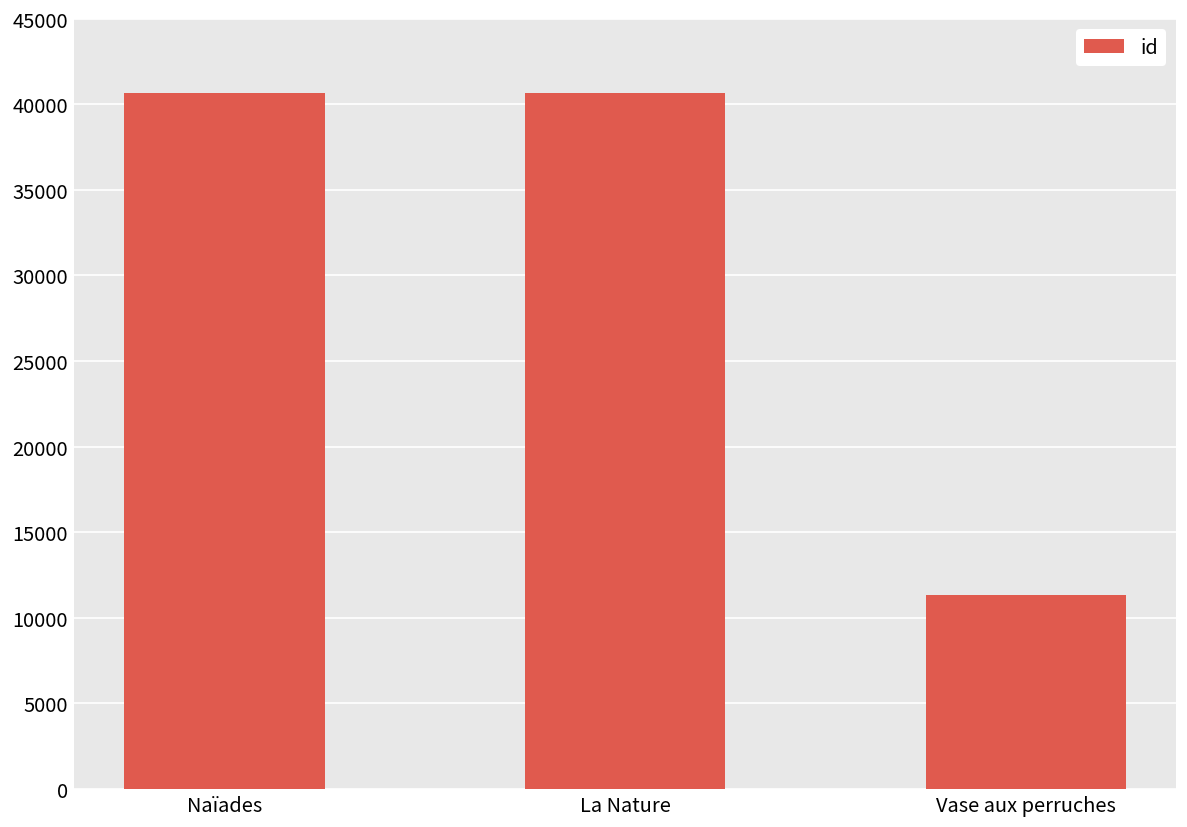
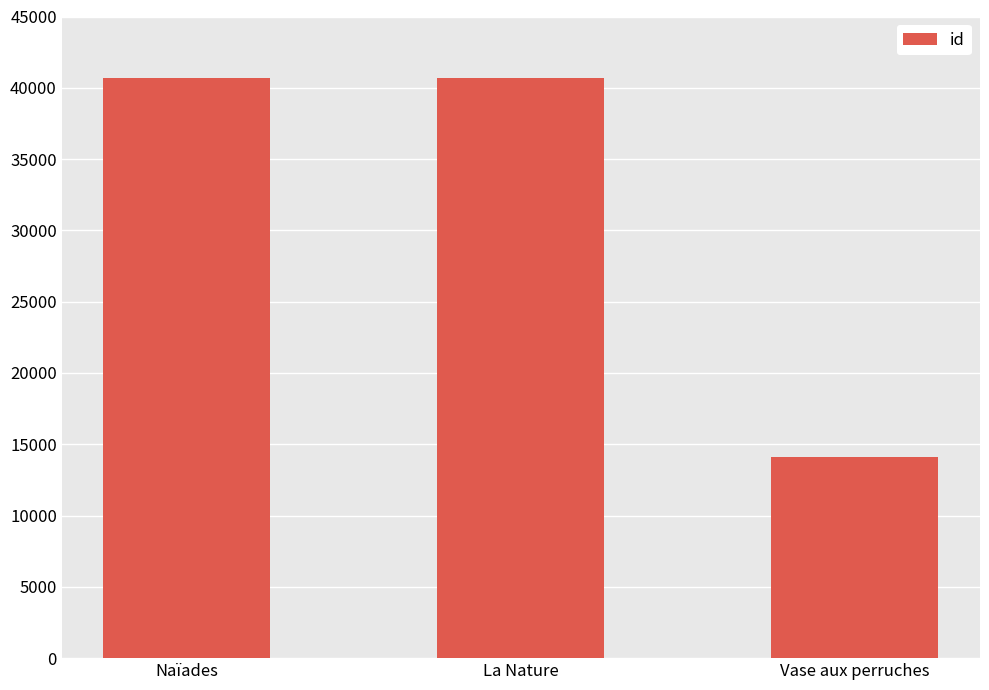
Vase aux perruches: 11400 -> 14100
